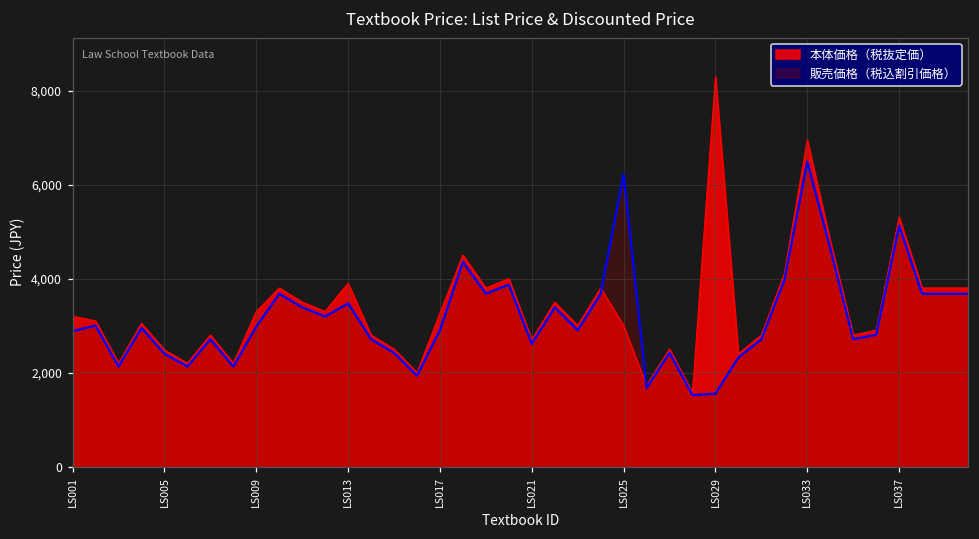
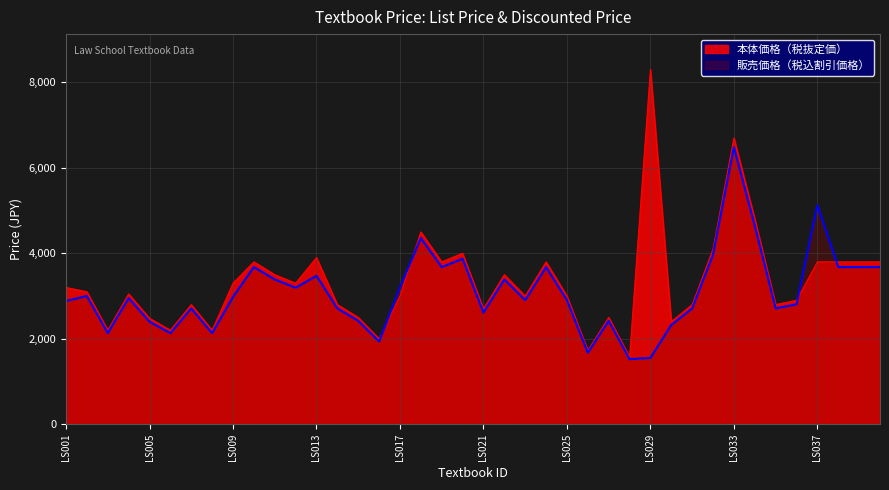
本体価格（税抜定価）, LS017: 3,300 -> 3,000
販売価格（税込割引価格）, LS017: 2,900 -> 3,200
販売価格（税込割引価格）, LS025: 6,200 -> 2,900
本体価格（税抜定価）, LS033: 7,000 -> 6,700
本体価格（税抜定価）, LS037: 5,300 -> 3,800
